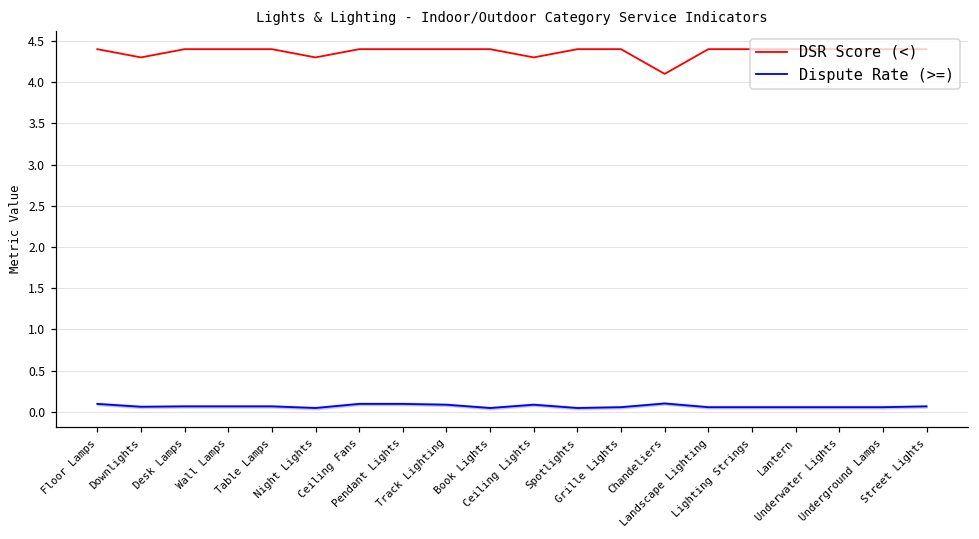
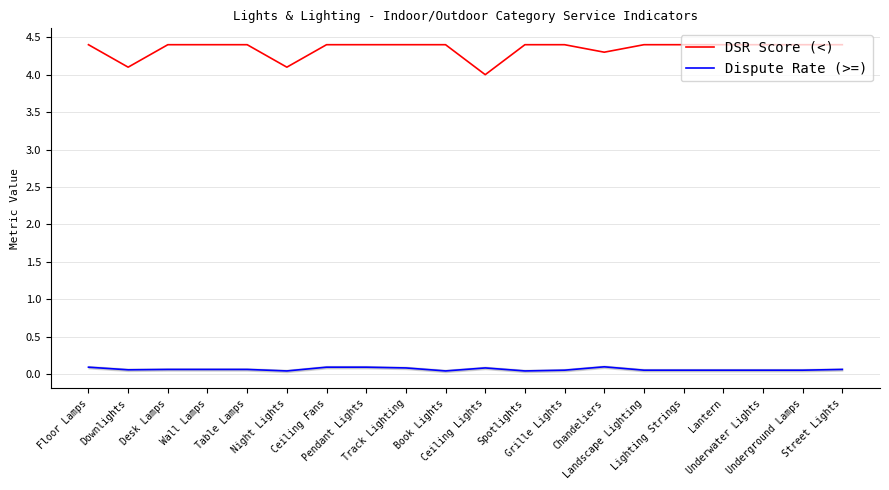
DSR Score (<), Downlights: 4.3 -> 4.1
DSR Score (<), Night Lights: 4.3 -> 4.1
DSR Score (<), Ceiling Lights: 4.3 -> 4.0
DSR Score (<), Chandeliers: 4.1 -> 4.3
